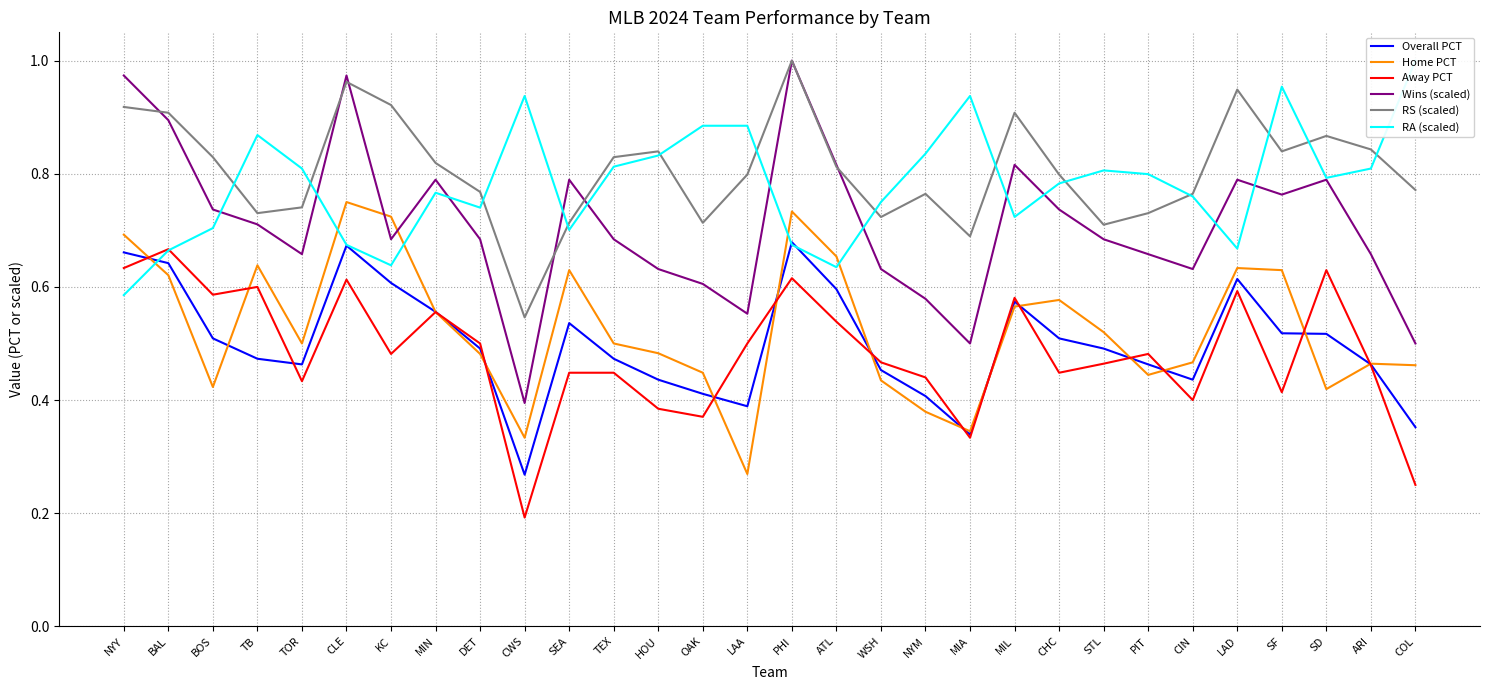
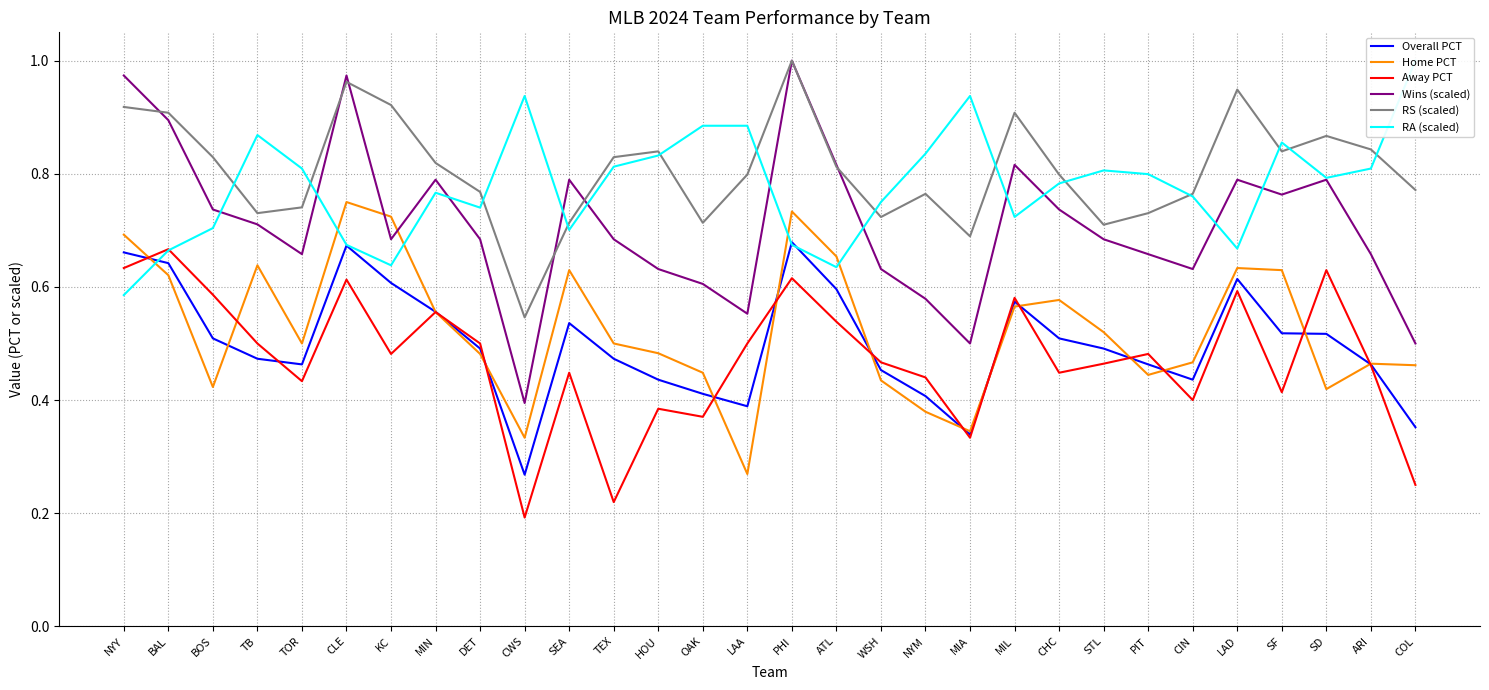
Away PCT, TB: 0.6 -> 0.5
Away PCT, TEX: 0.45 -> 0.22
RA (scaled), SF: 0.95 -> 0.86
